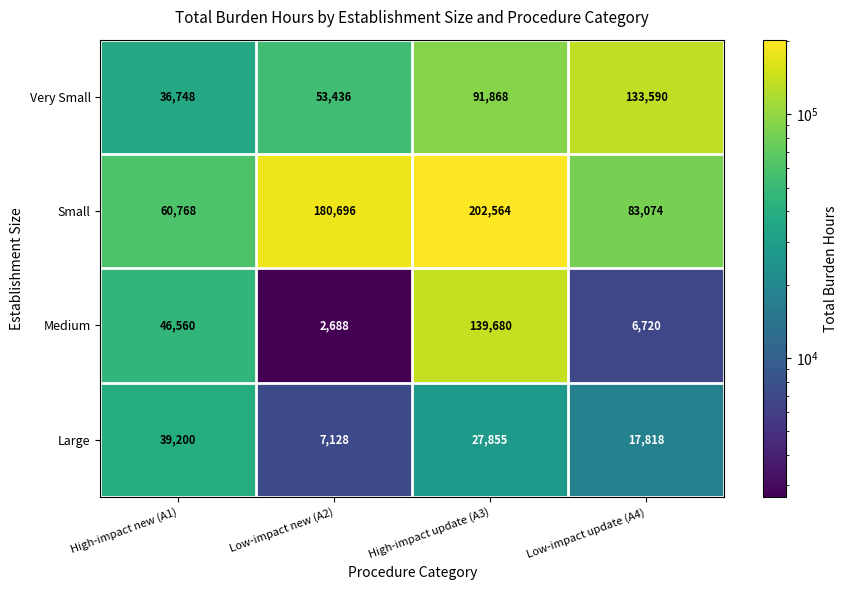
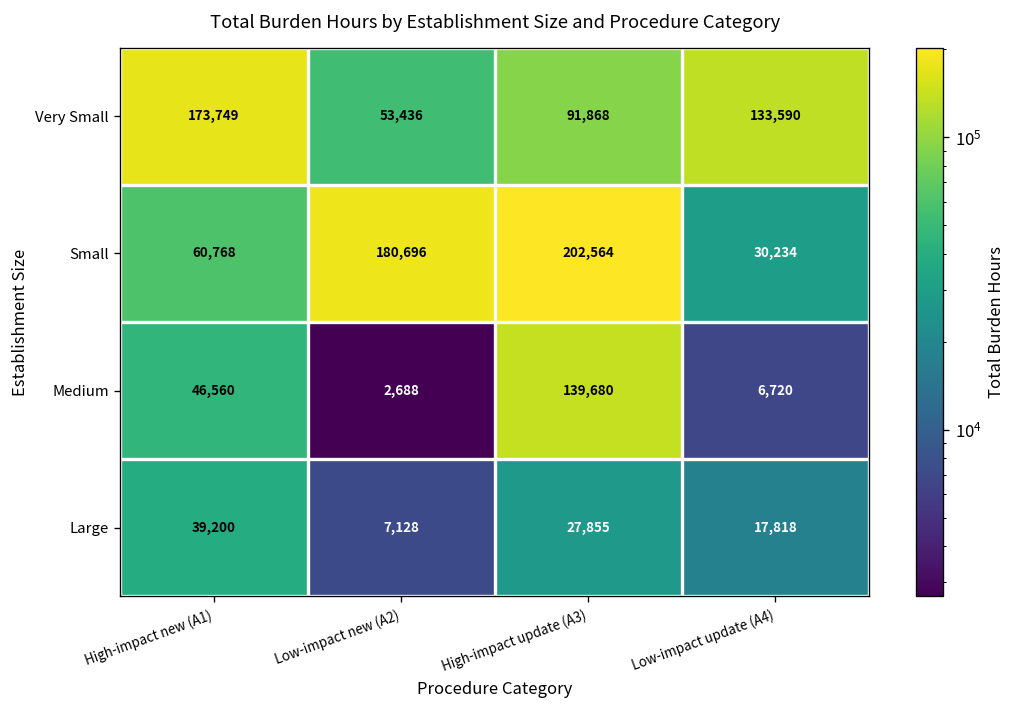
Very Small, High-impact new (A1): 36,748 -> 173,749
Small, Low-impact update (A4): 83,074 -> 30,234
